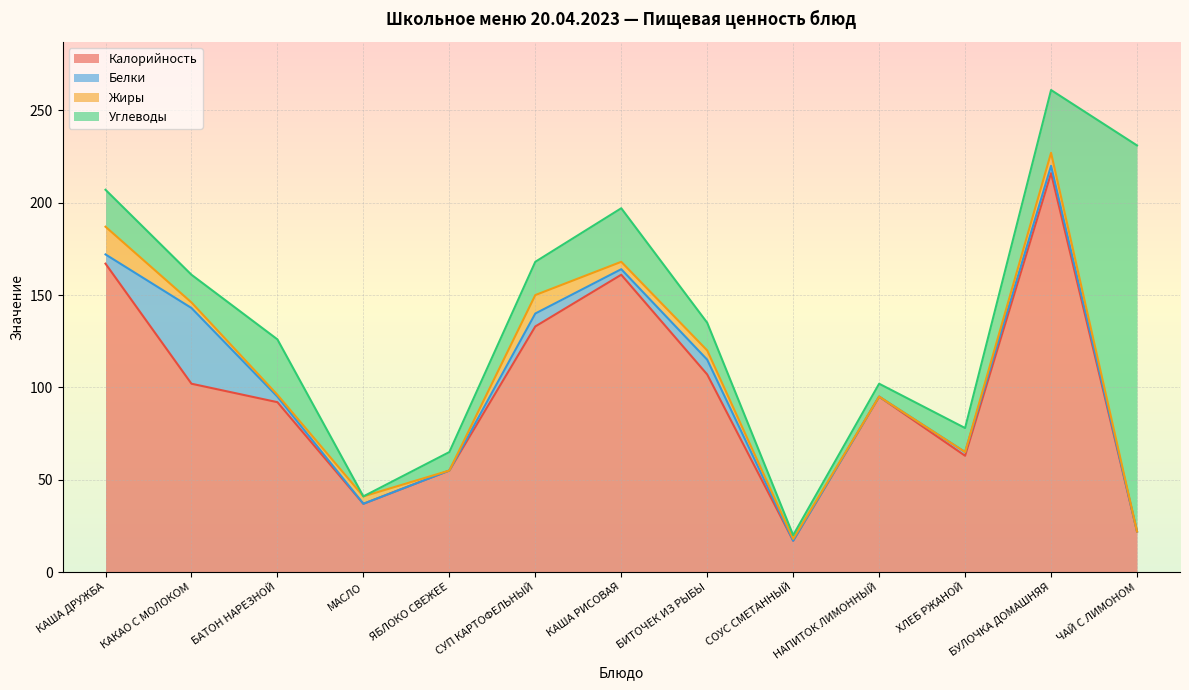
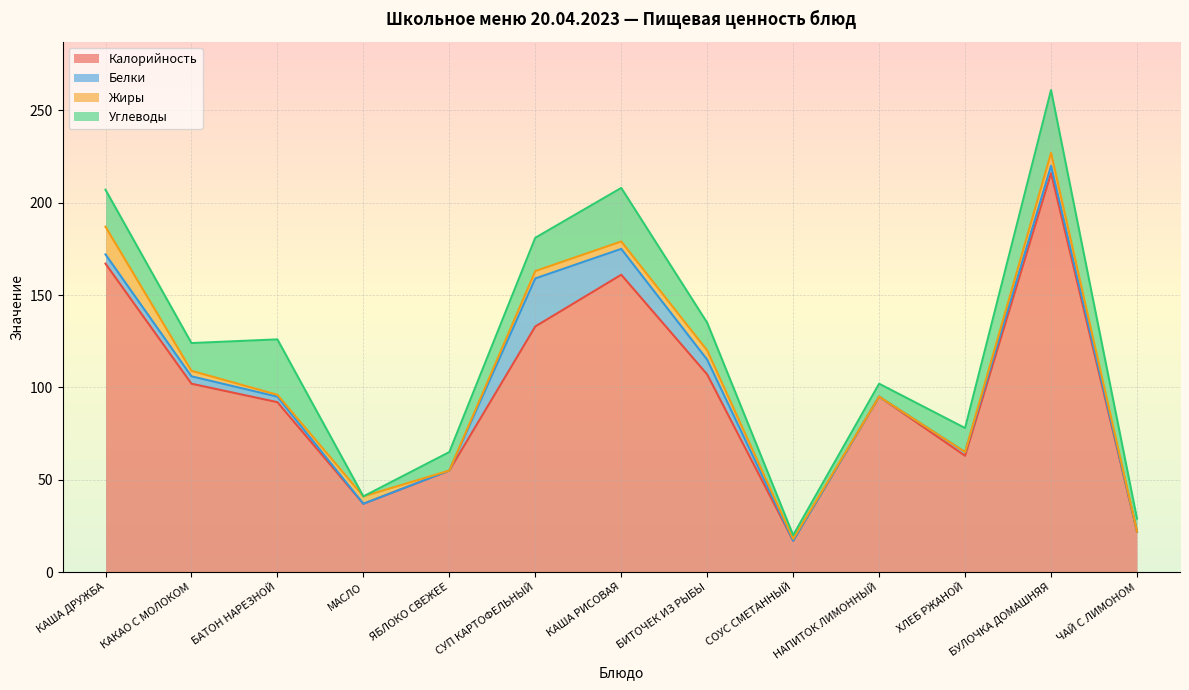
Белки, КАКАО С МОЛОКОМ: 41 -> 4
Белки, СУП КАРТОФЕЛЬНЫЙ: 7 -> 26
Жиры, СУП КАРТОФЕЛЬНЫЙ: 10 -> 4
Белки, КАША РИСОВАЯ: 3 -> 14
Углеводы, ЧАЙ С ЛИМОНОМ: 209 -> 7
